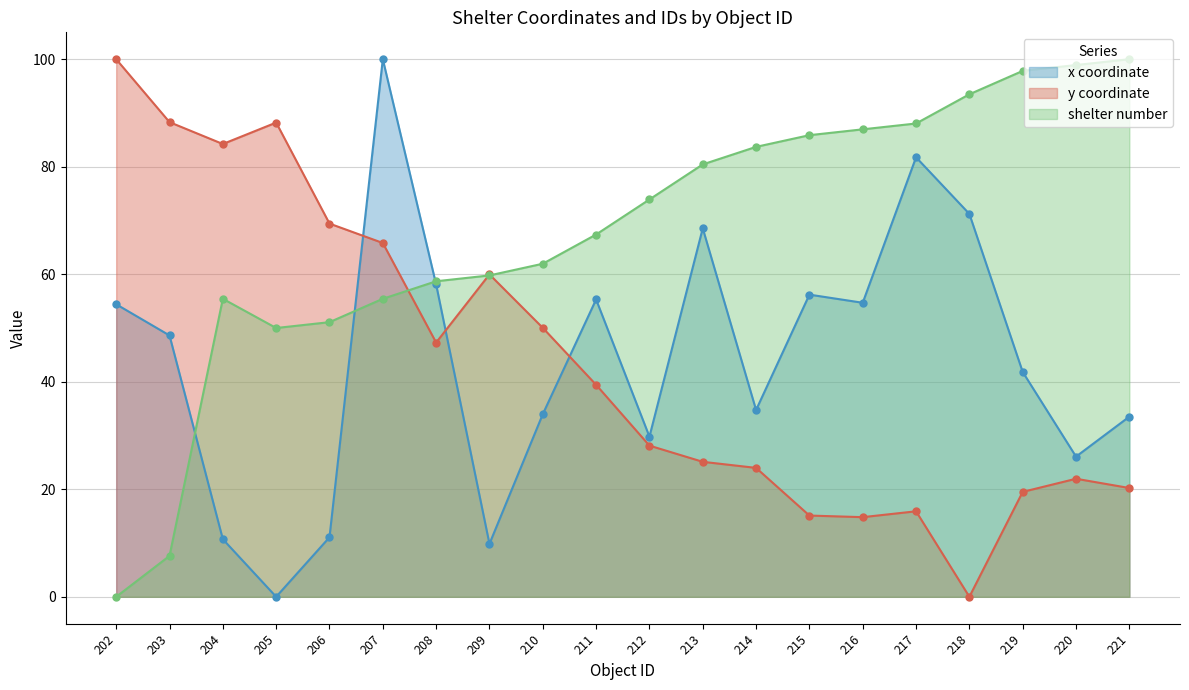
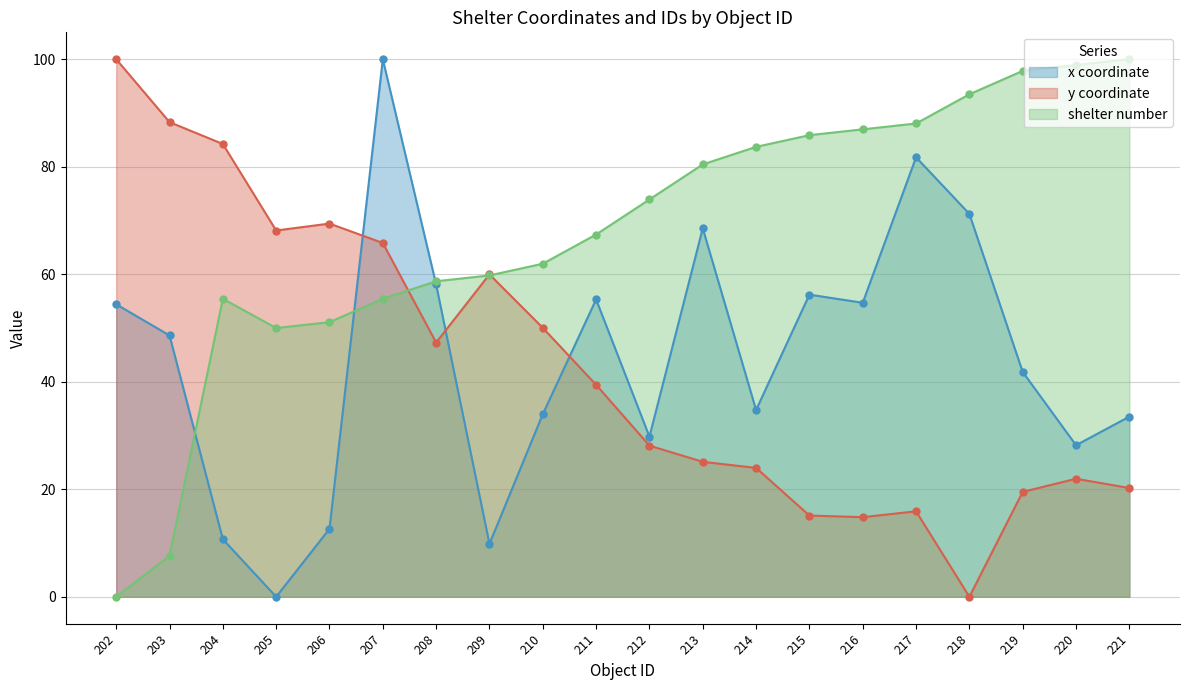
y coordinate, 205: 88 -> 68
x coordinate, 206: 11 -> 13
x coordinate, 220: 26 -> 28
